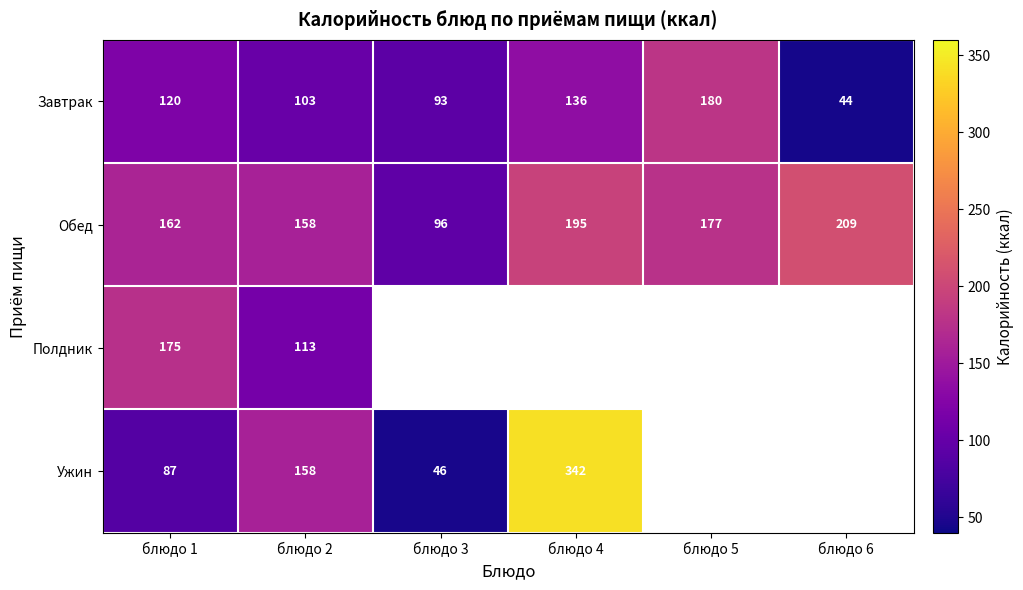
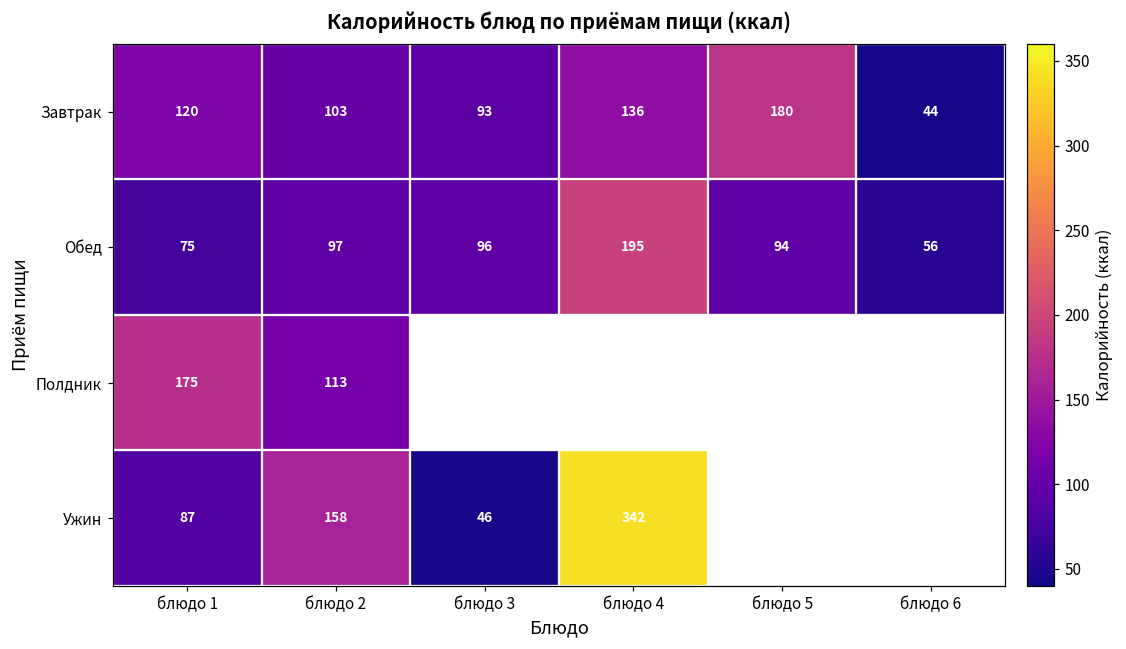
Обед, блюдо 1: 162 -> 75
Обед, блюдо 2: 158 -> 97
Обед, блюдо 5: 177 -> 94
Обед, блюдо 6: 209 -> 56
